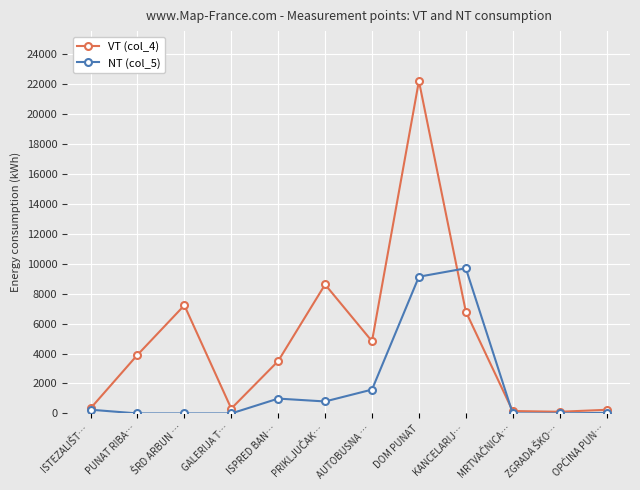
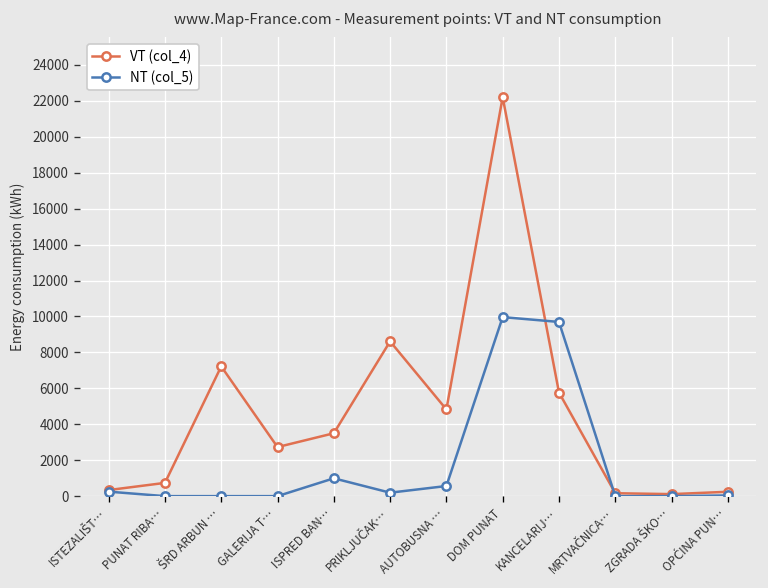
VT (col_4), PUNAT RIBA…: 3900 -> 700
VT (col_4), GALERIJA T…: 300 -> 2700
NT (col_5), PRIKLJUČAK…: 800 -> 200
NT (col_5), AUTOBUSNA …: 1600 -> 600
NT (col_5), DOM PUNAT: 9100 -> 10000
VT (col_4), KANCELARIJ…: 6800 -> 5800
